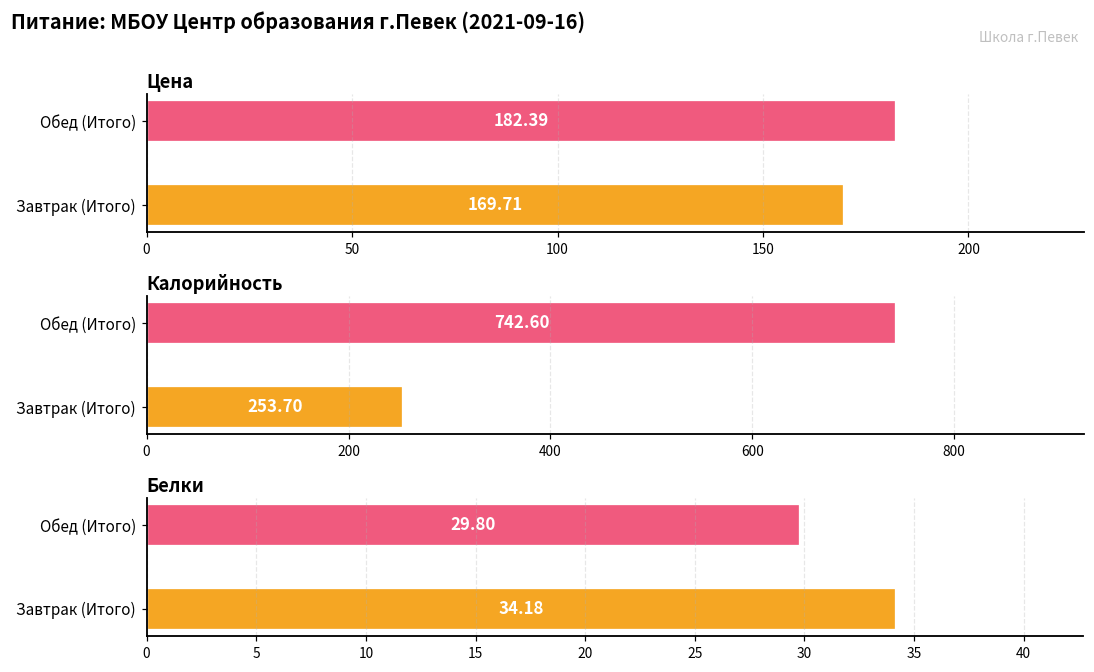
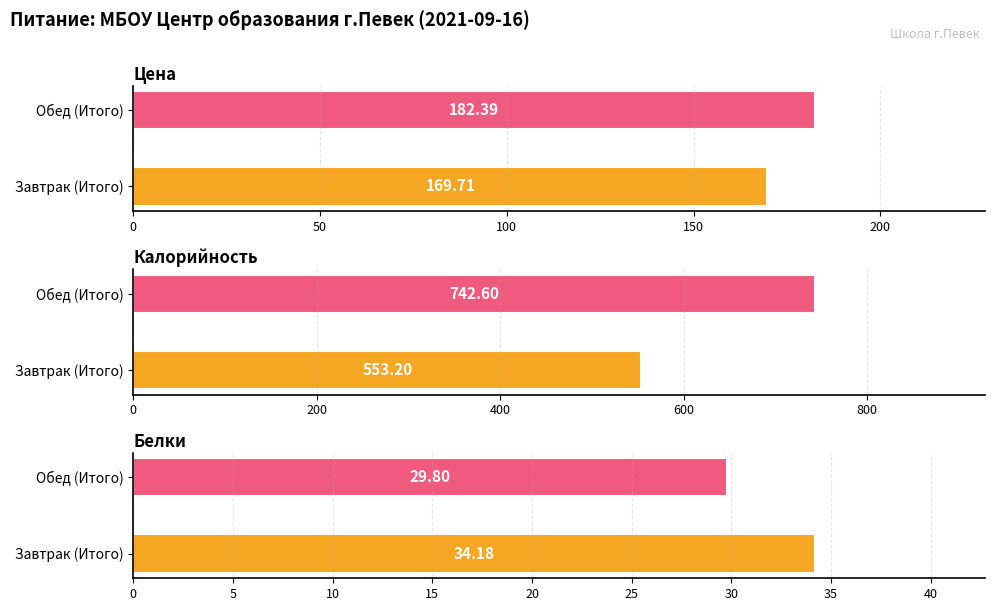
Калорийность, Завтрак (Итого): 253.70 -> 553.20
